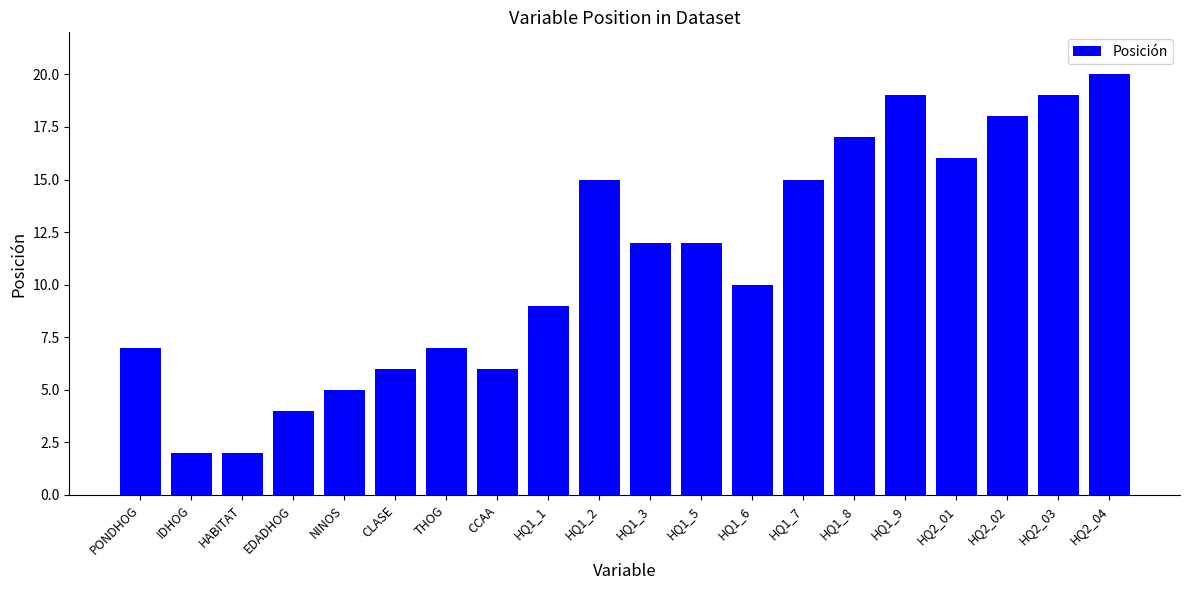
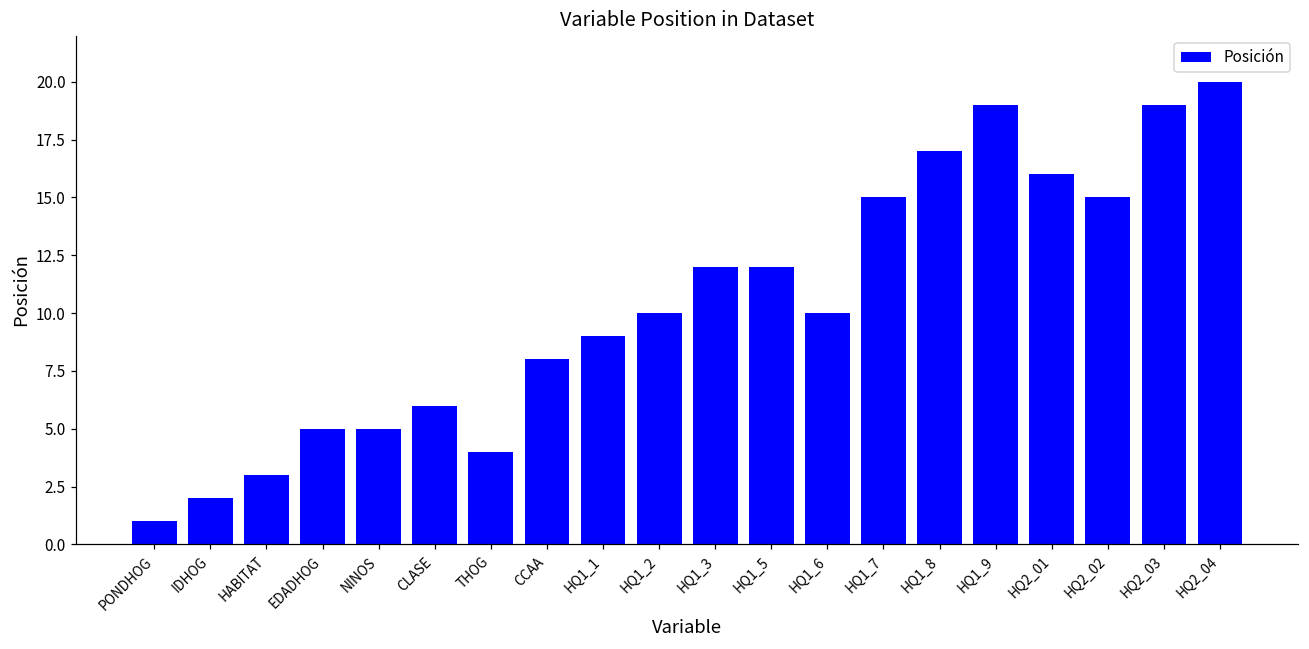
PONDHOG: 7 -> 1
HABITAT: 2 -> 3
EDADHOG: 4 -> 5
THOG: 7 -> 4
CCAA: 6 -> 8
HQ1_2: 15 -> 10
HQ2_02: 18 -> 15
